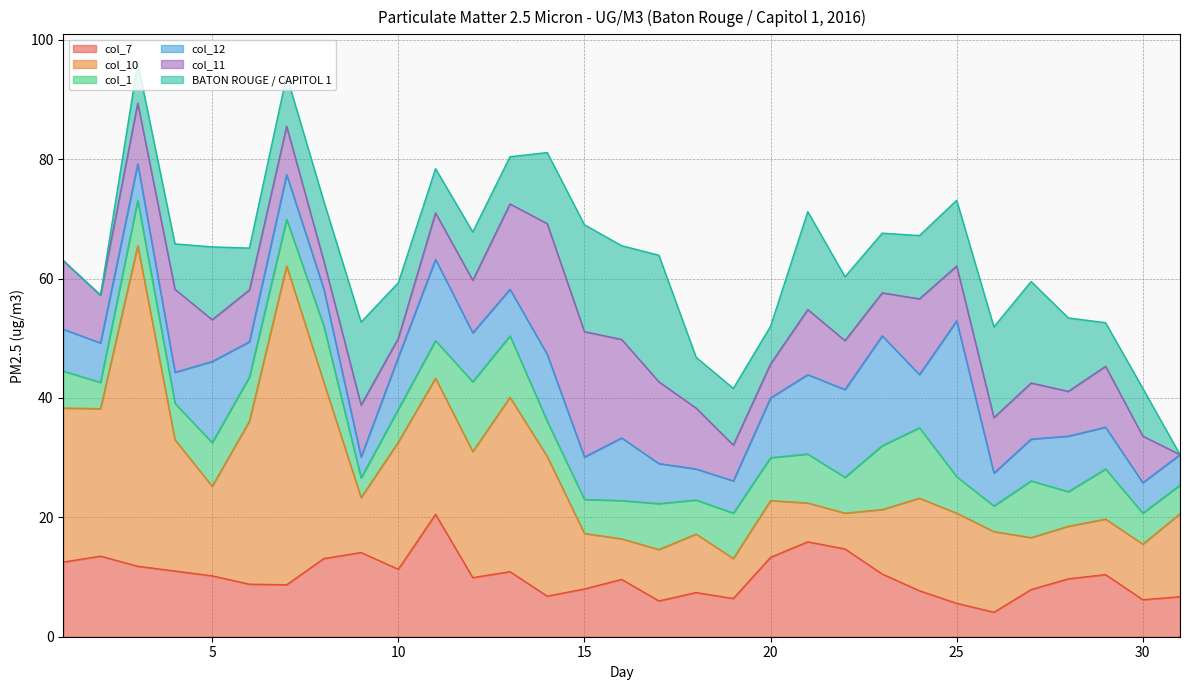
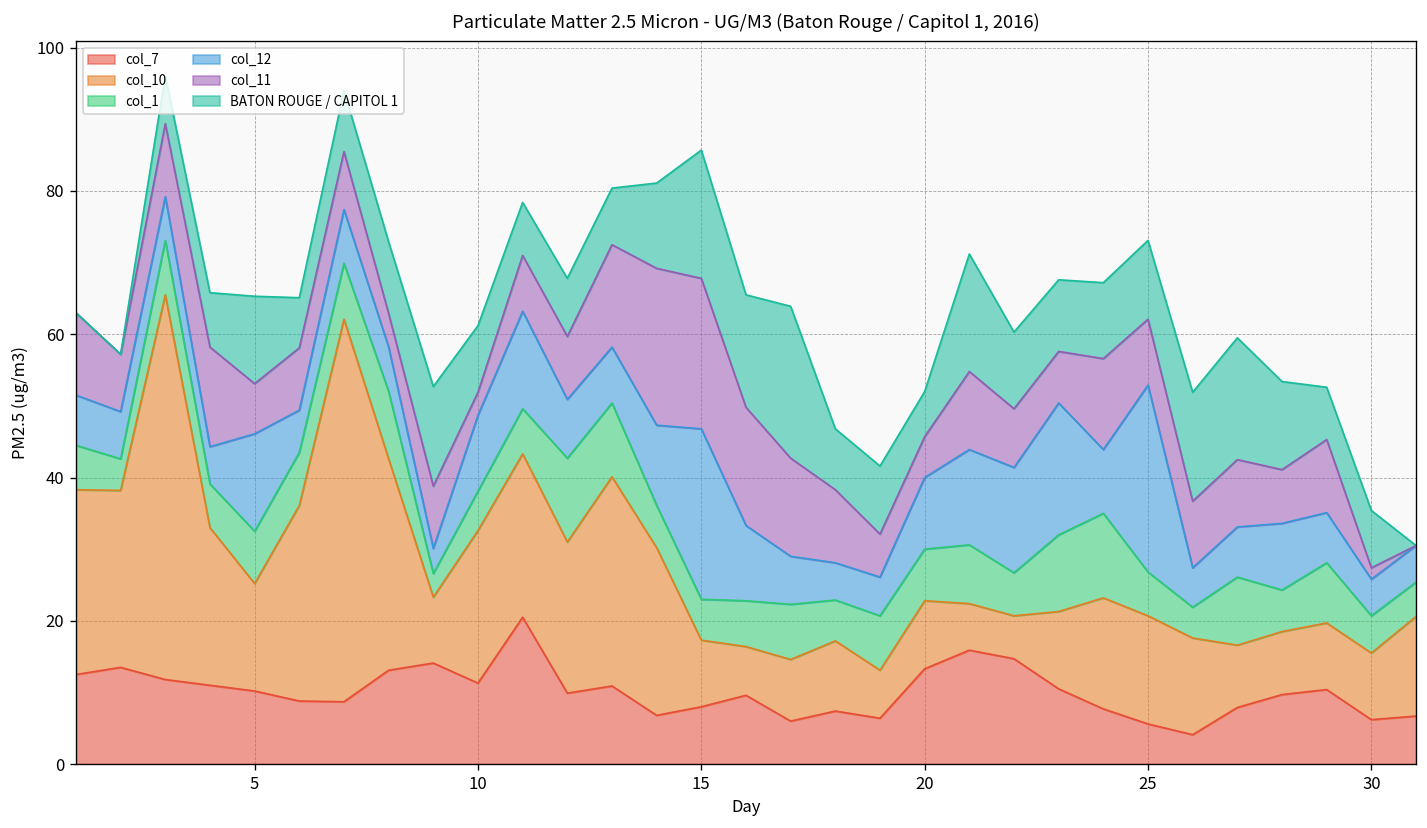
col_12, 10: 9 -> 11
col_12, 15: 7 -> 24
col_11, 30: 8 -> 2
